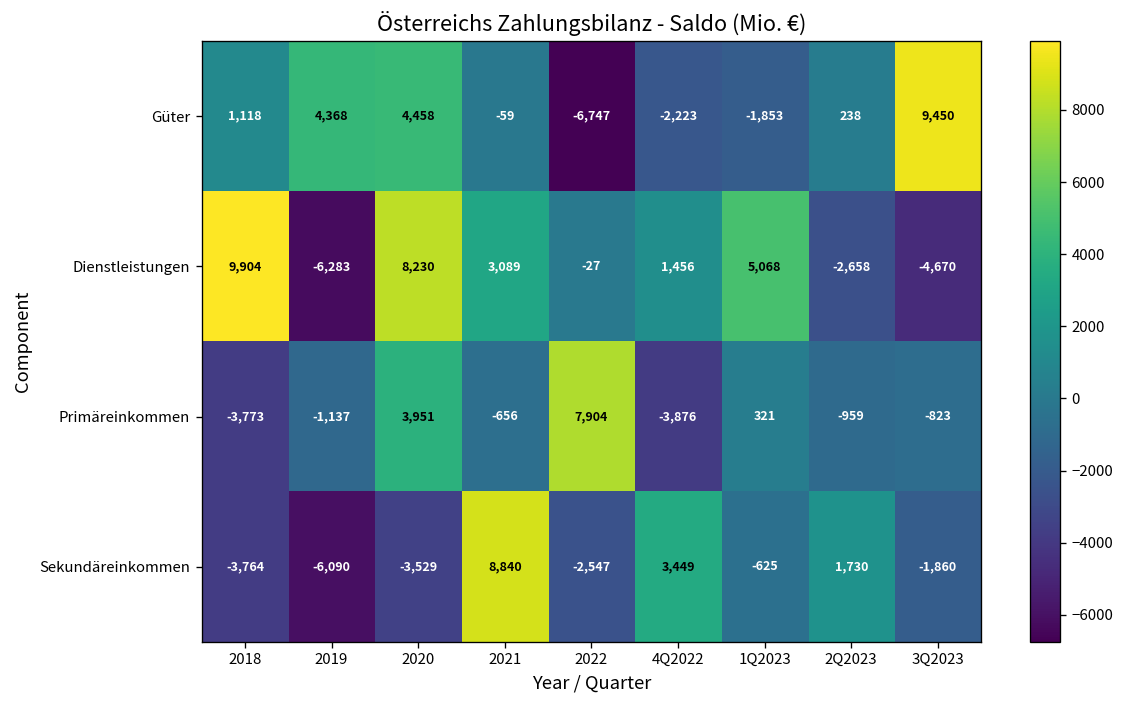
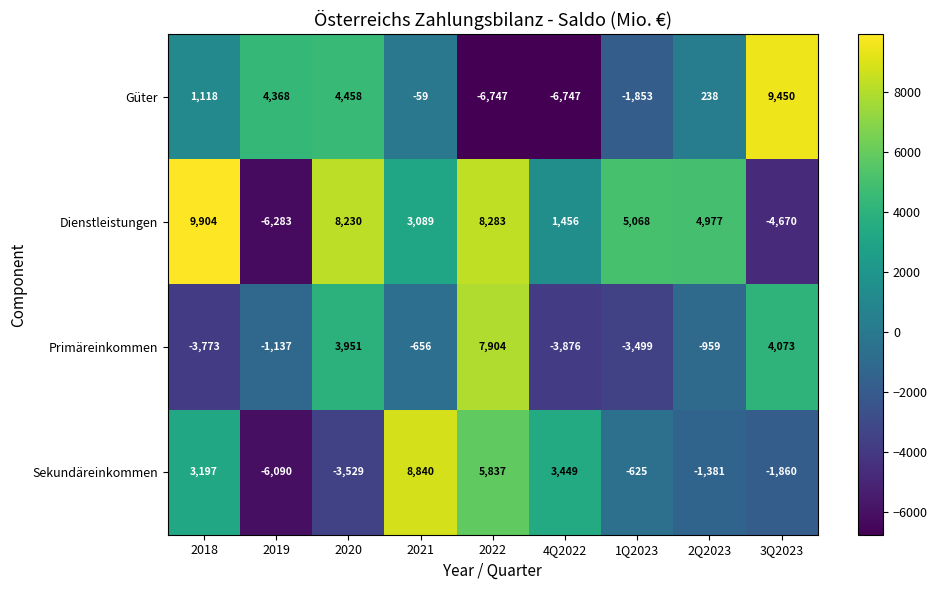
Güter, 4Q2022: -2,223 -> -6,747
Dienstleistungen, 2022: -27 -> 8,283
Dienstleistungen, 2Q2023: -2,658 -> 4,977
Primäreinkommen, 1Q2023: 321 -> -3,499
Primäreinkommen, 3Q2023: -823 -> 4,073
Sekundäreinkommen, 2018: -3,764 -> 3,197
Sekundäreinkommen, 2022: -2,547 -> 5,837
Sekundäreinkommen, 2Q2023: 1,730 -> -1,381
